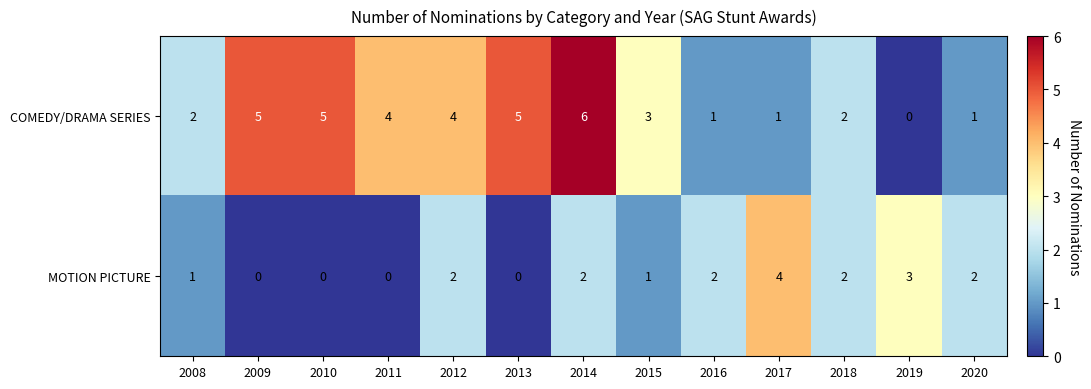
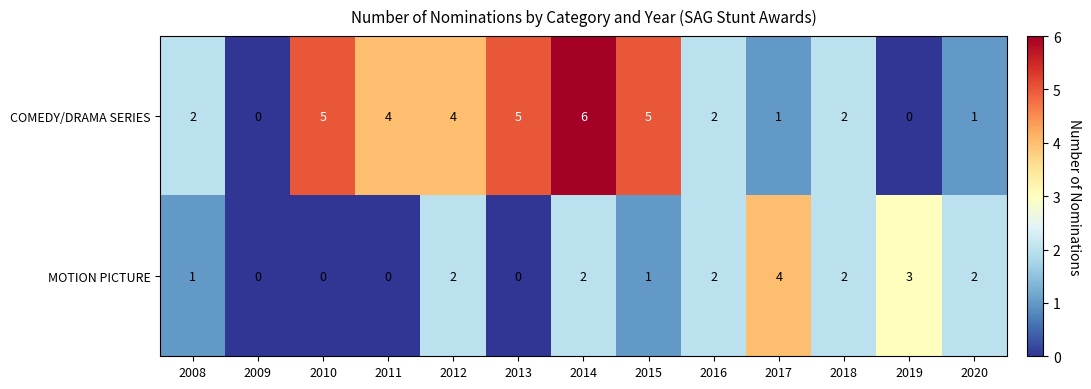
COMEDY/DRAMA SERIES, 2009: 5 -> 0
COMEDY/DRAMA SERIES, 2015: 3 -> 5
COMEDY/DRAMA SERIES, 2016: 1 -> 2
